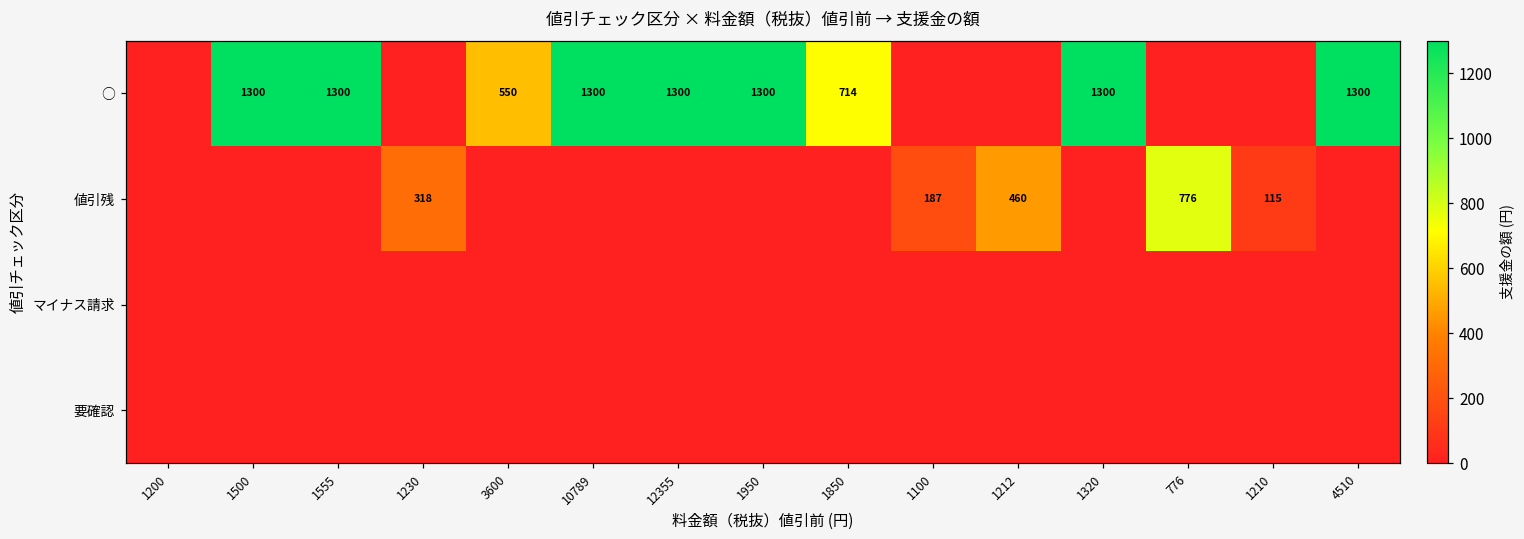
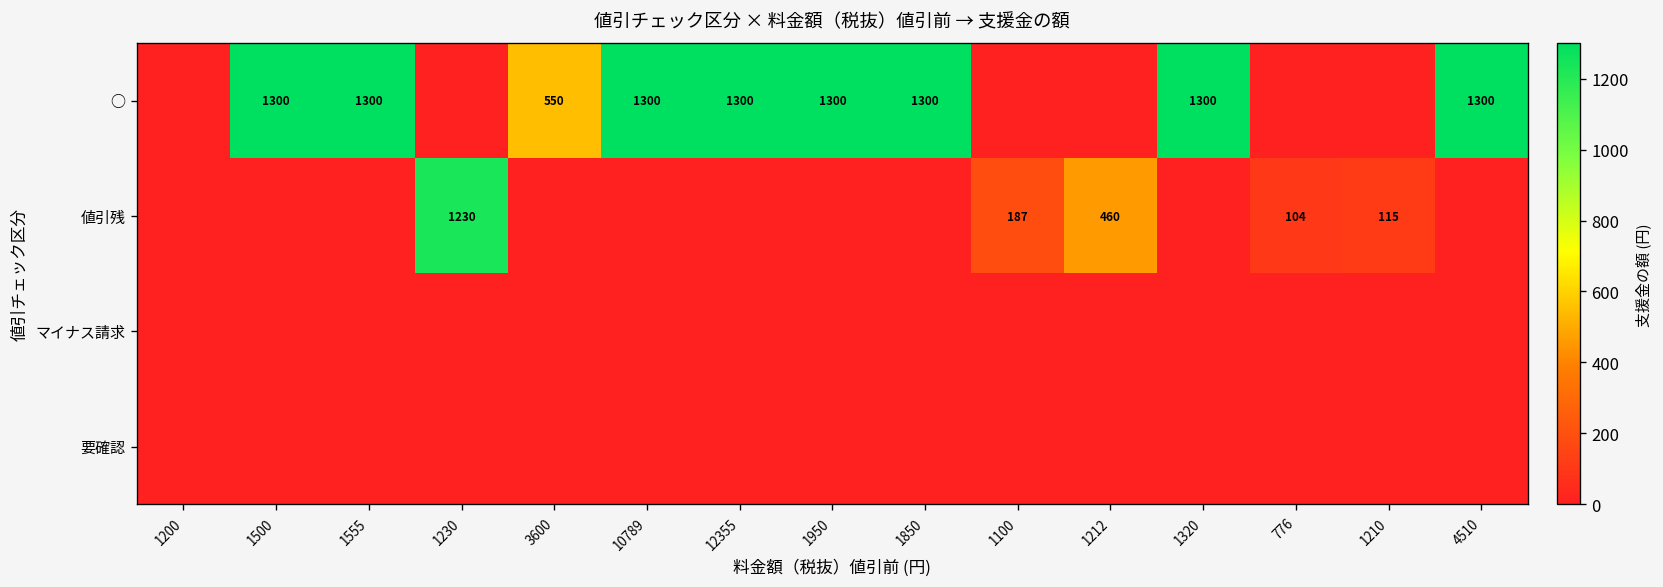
○, 1850: 714 -> 1300
値引残, 1230: 318 -> 1230
値引残, 776: 776 -> 104
